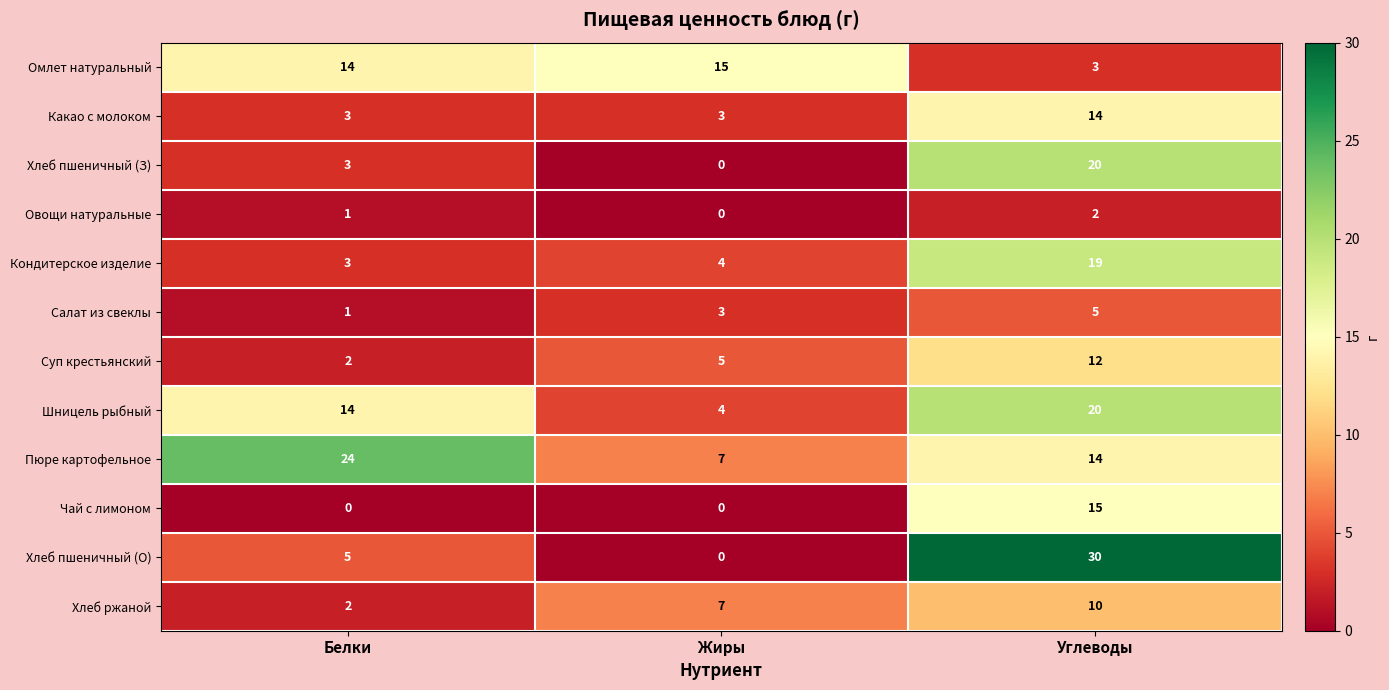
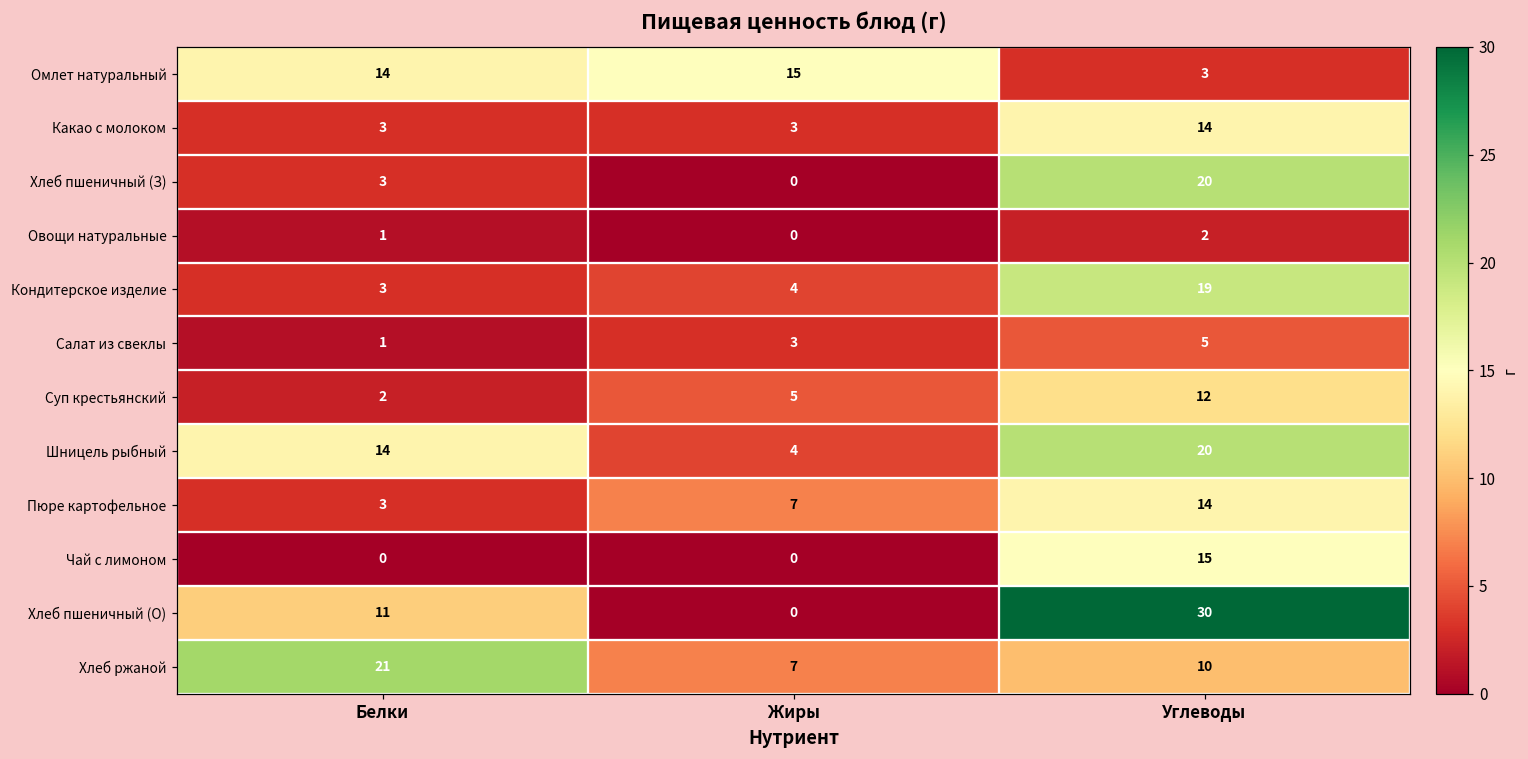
Пюре картофельное, Белки: 24 -> 3
Хлеб пшеничный (О), Белки: 5 -> 11
Хлеб ржаной, Белки: 2 -> 21
